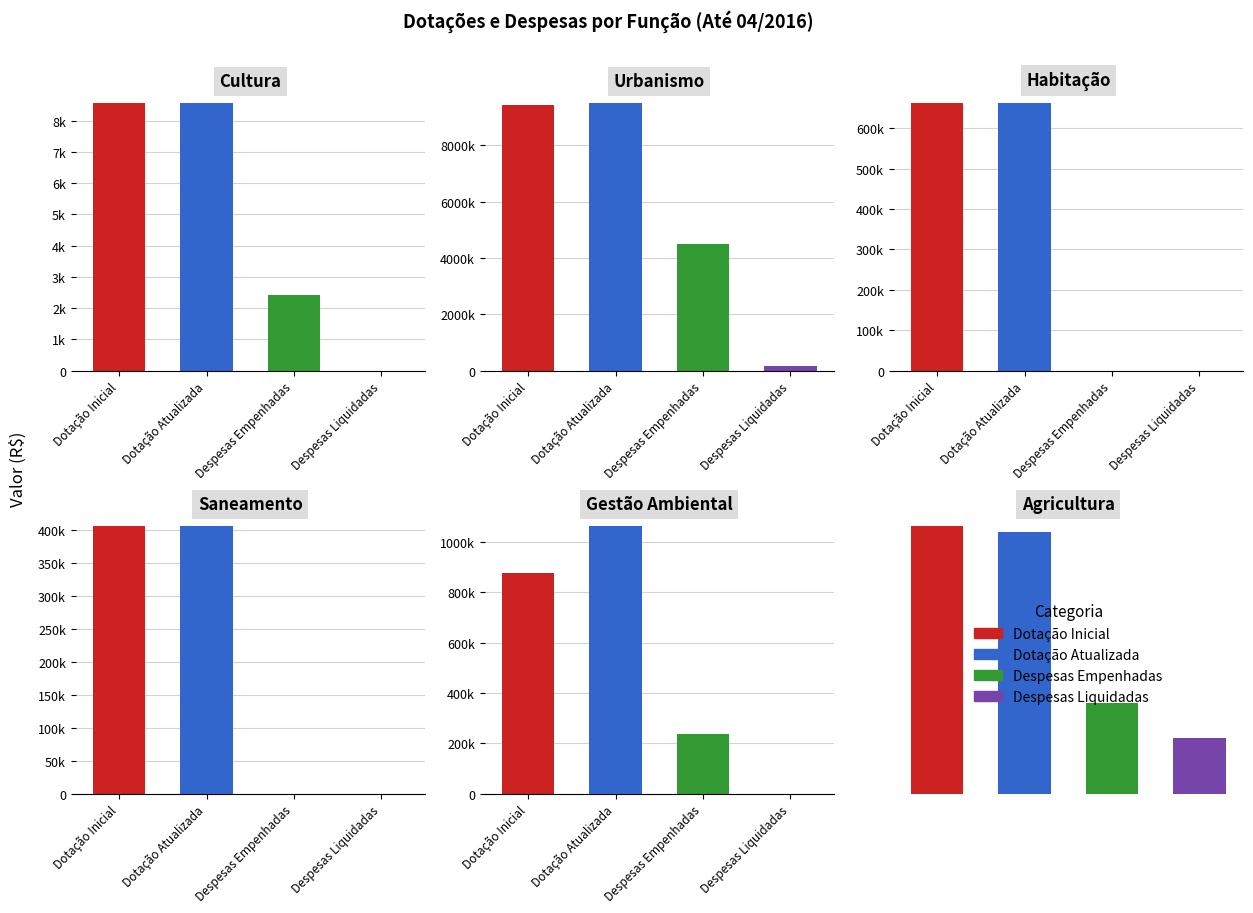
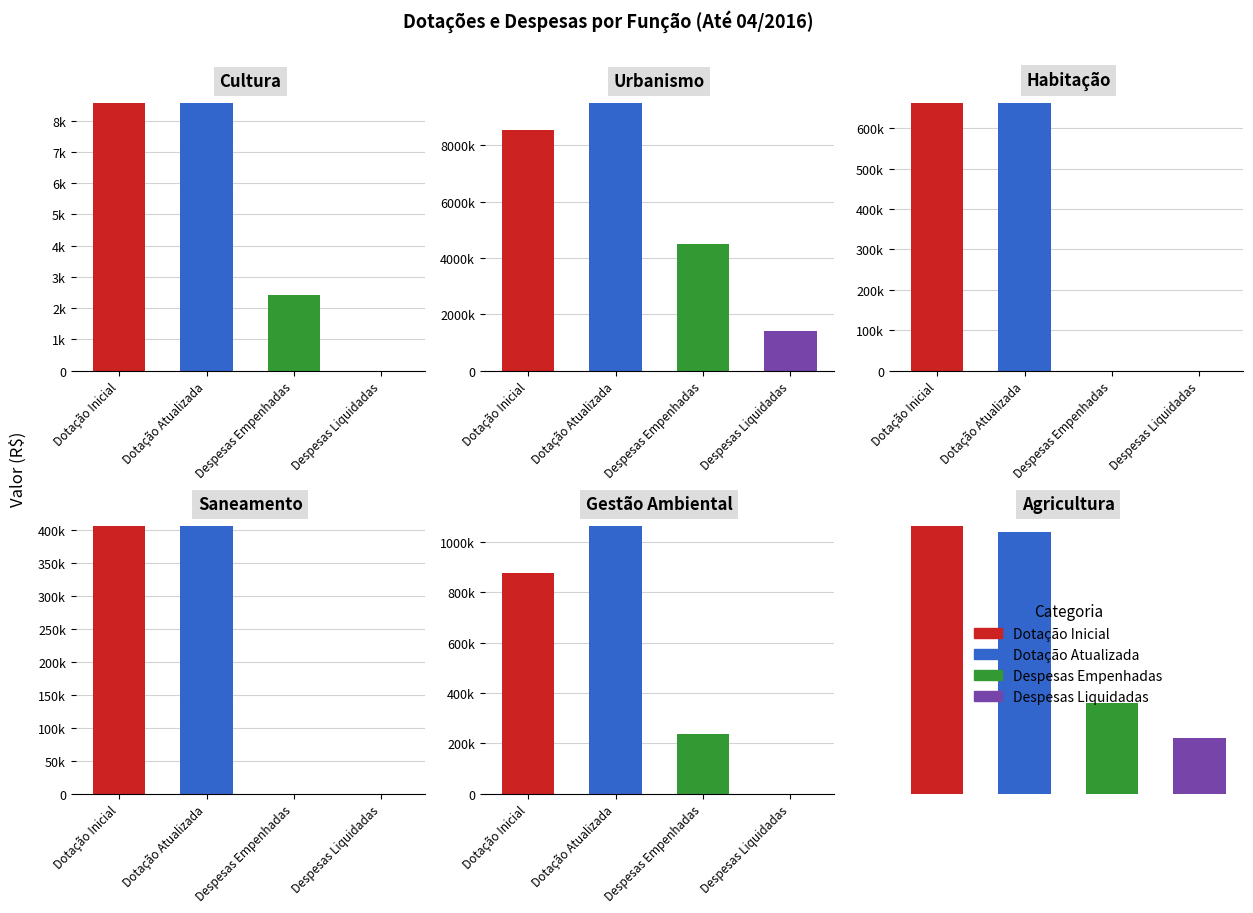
Urbanismo, Dotação Inicial: 9400000 -> 8500000
Urbanismo, Despesas Liquidadas: 200000 -> 1400000
